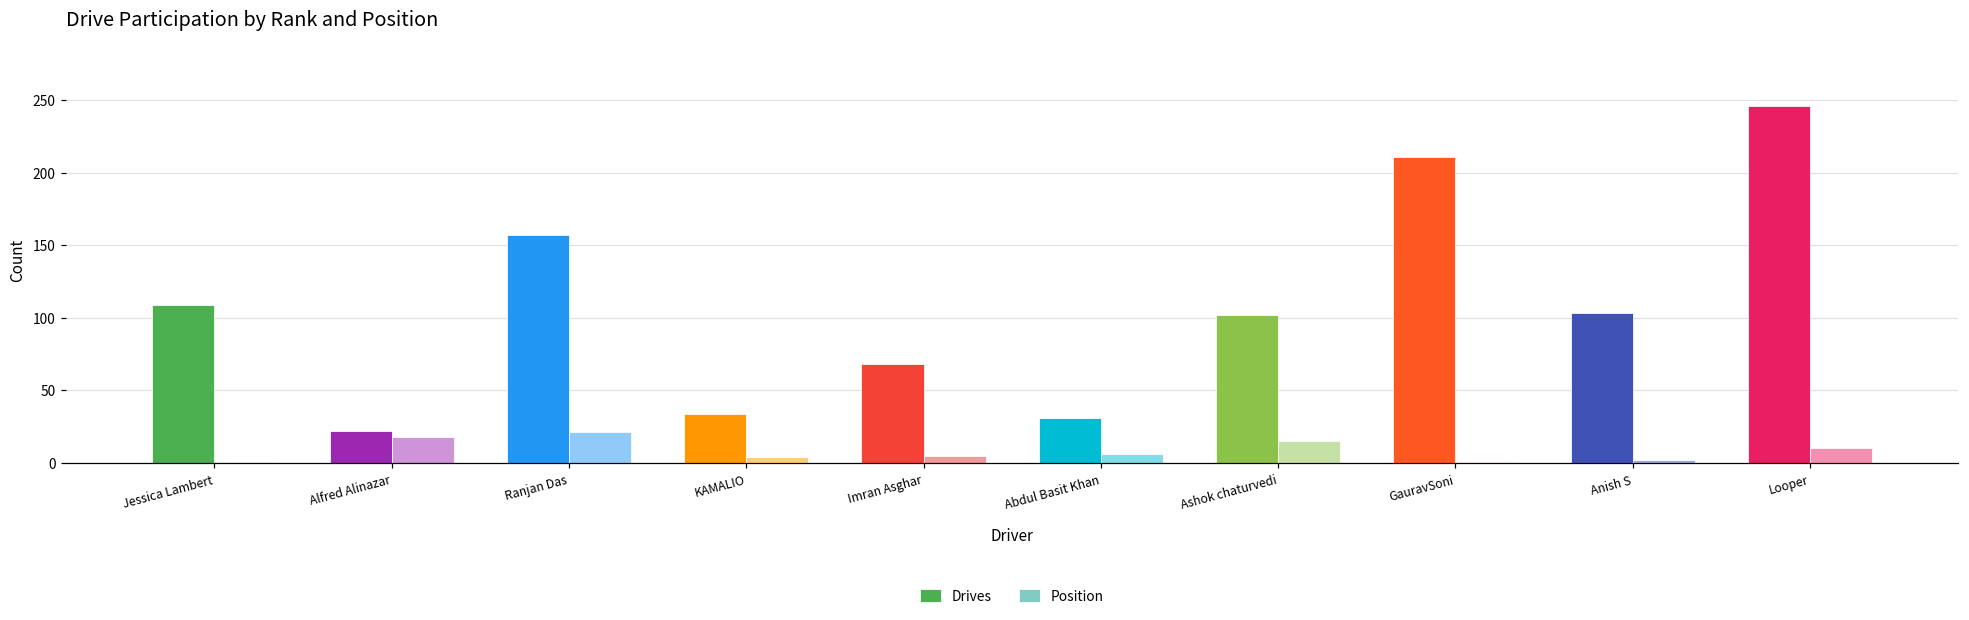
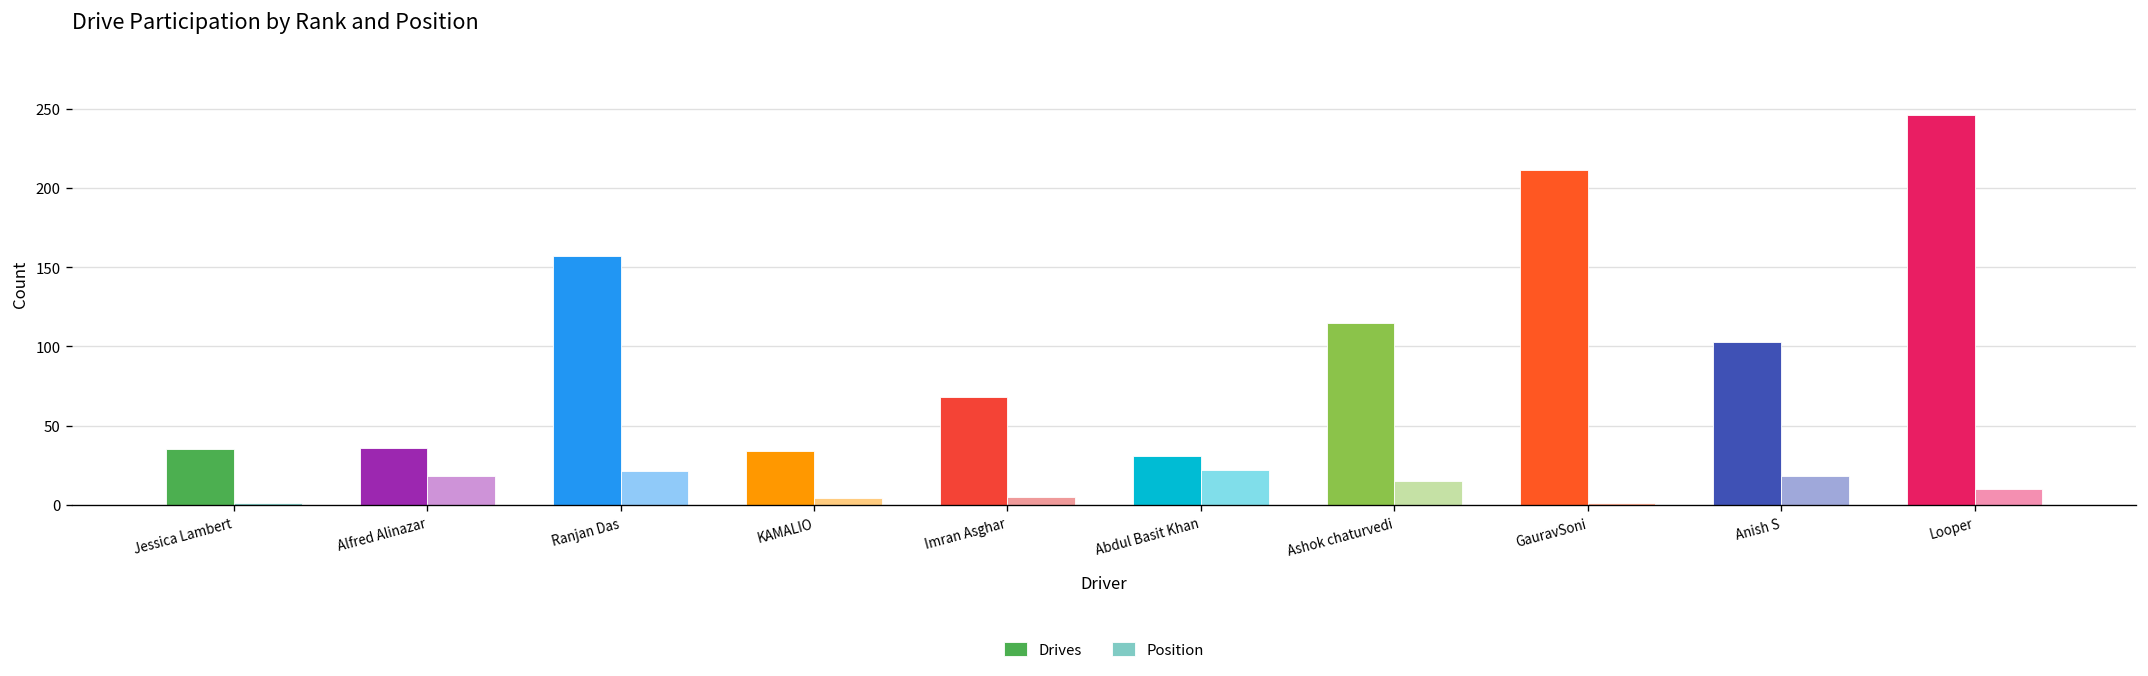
Drives, Jessica Lambert: 109 -> 35
Drives, Alfred Alinazar: 22 -> 36
Position, Abdul Basit Khan: 6 -> 22
Drives, Ashok chaturvedi: 102 -> 115
Position, Anish S: 2 -> 18
